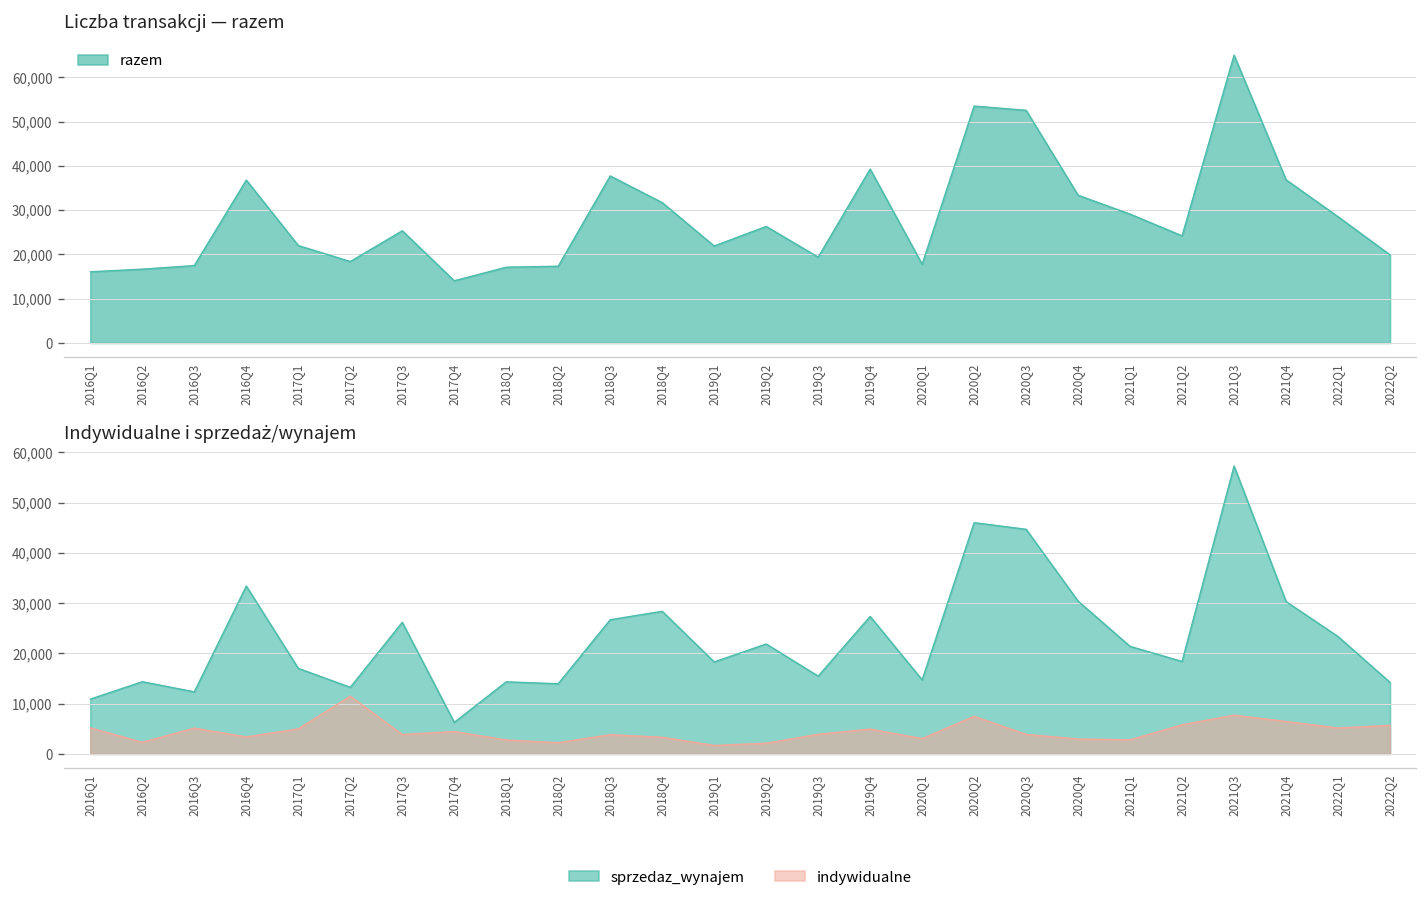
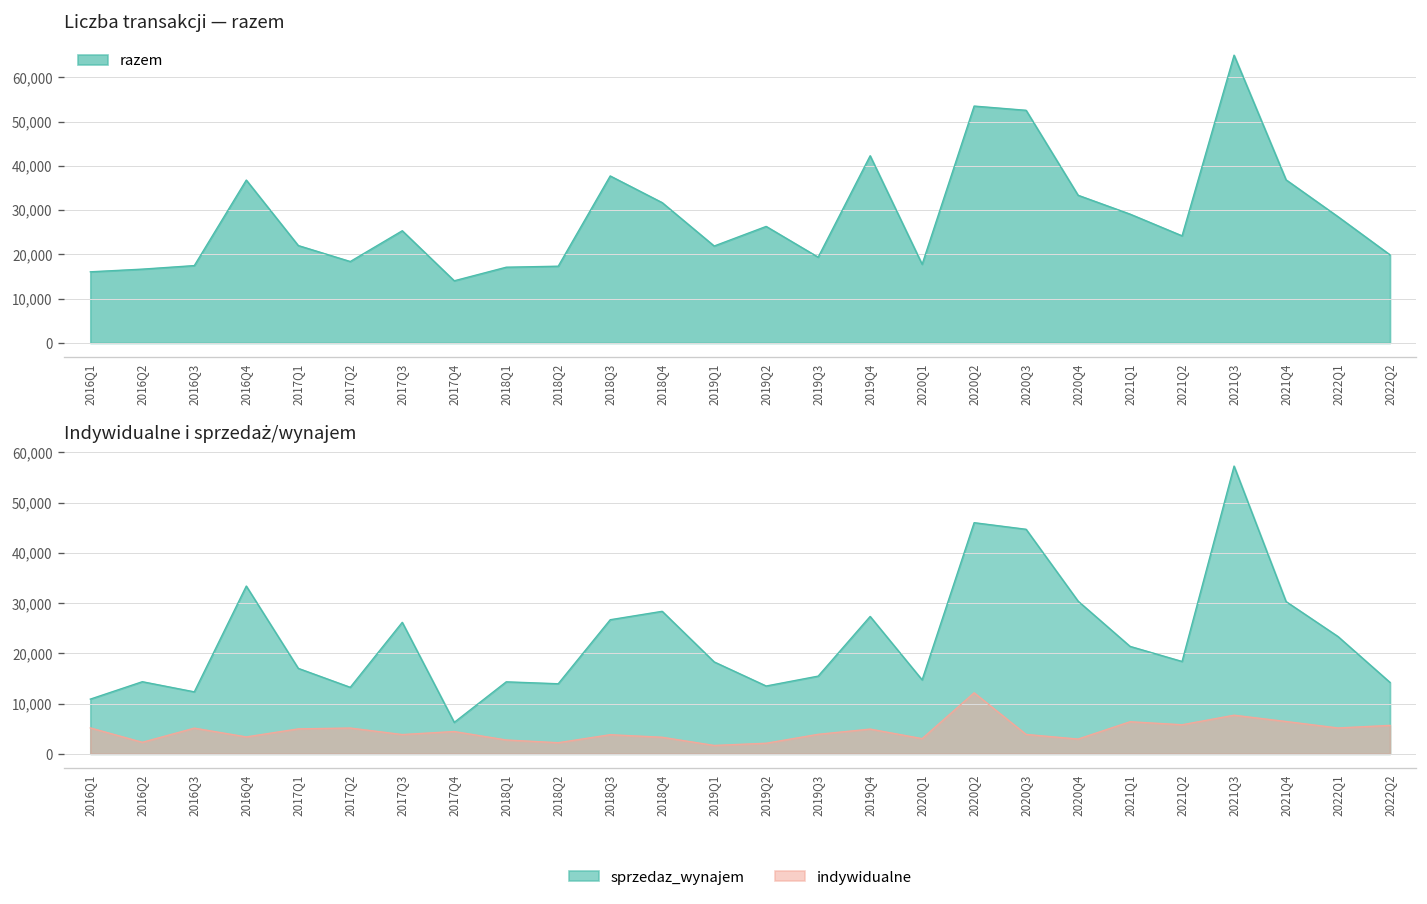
Liczba transakcji — razem, 2019Q4: 39,000 -> 42,000
Indywidualne i sprzedaż/wynajem, indywidualne, 2017Q2: 11,000 -> 5,000
Indywidualne i sprzedaż/wynajem, sprzedaz_wynajem, 2019Q2: 22,000 -> 14,000
Indywidualne i sprzedaż/wynajem, indywidualne, 2020Q2: 7,000 -> 12,000
Indywidualne i sprzedaż/wynajem, indywidualne, 2021Q1: 3,000 -> 6,000
